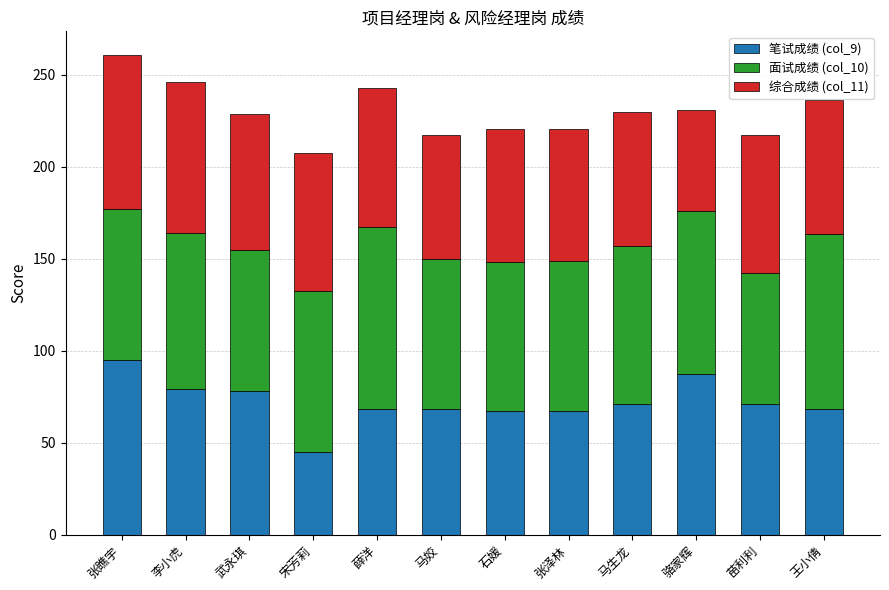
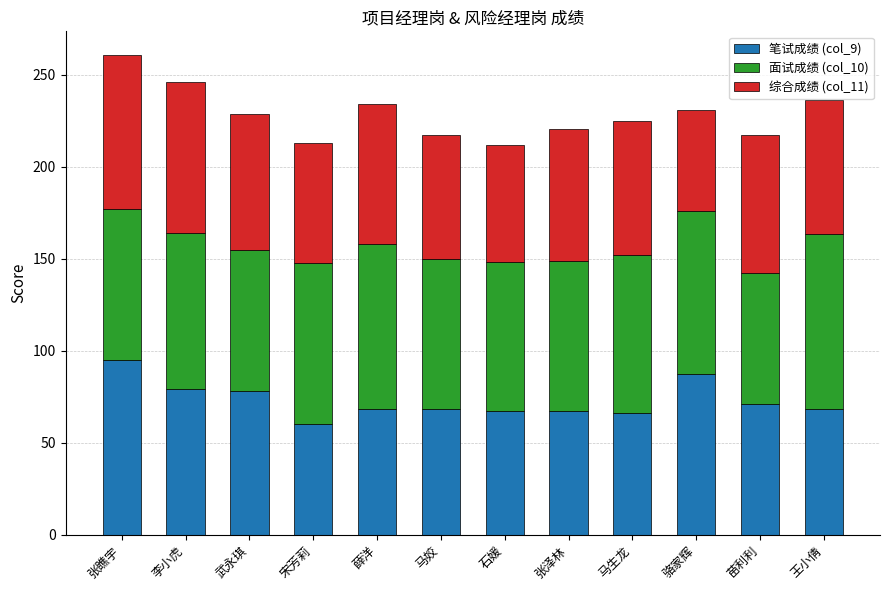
笔试成绩 (col_9), 宋芳莉: 45 -> 60
综合成绩 (col_11), 宋芳莉: 75 -> 65
面试成绩 (col_10), 薛洋: 99 -> 90
综合成绩 (col_11), 石媛: 72 -> 64
笔试成绩 (col_9), 马生龙: 71 -> 66
